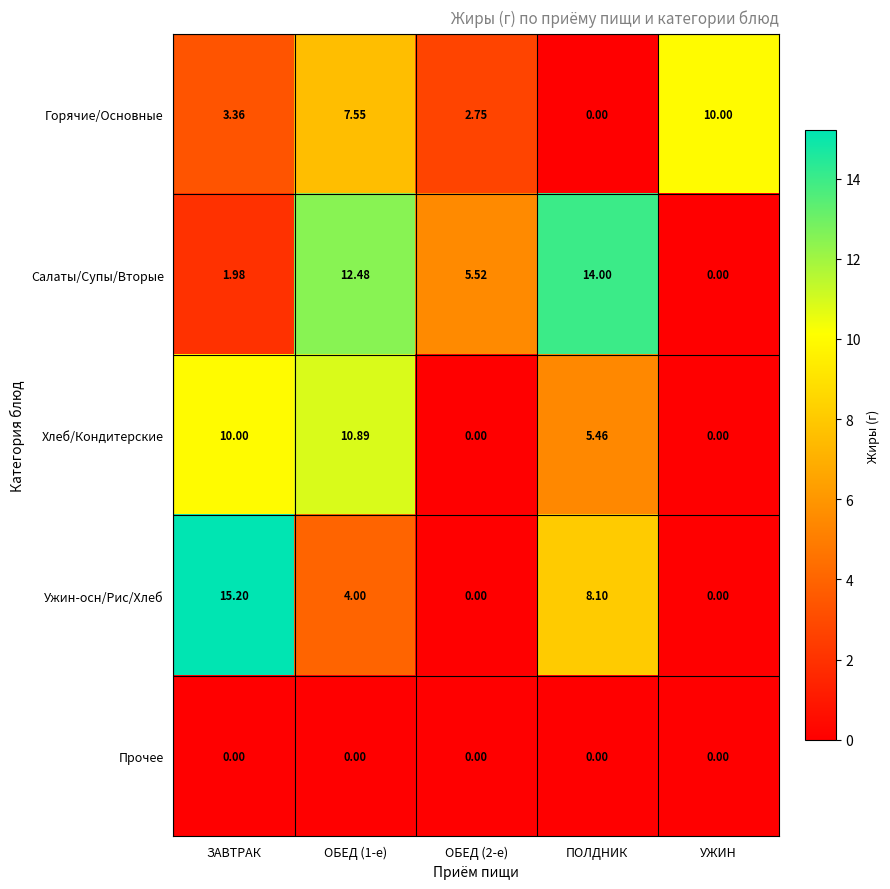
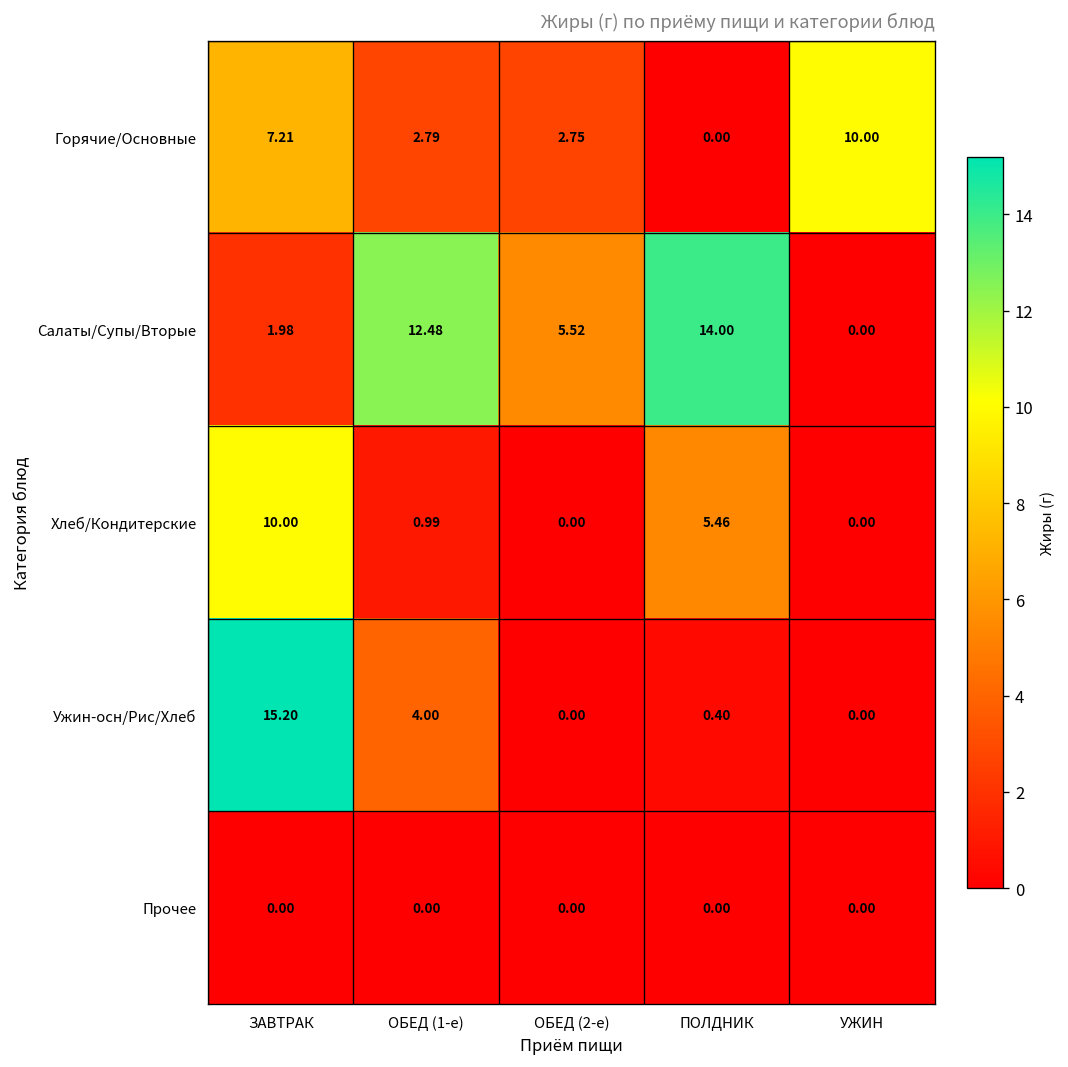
Горячие/Основные, ЗАВТРАК: 3.36 -> 7.21
Горячие/Основные, ОБЕД (1-е): 7.55 -> 2.79
Хлеб/Кондитерские, ОБЕД (1-е): 10.89 -> 0.99
Ужин-осн/Рис/Хлеб, ПОЛДНИК: 8.10 -> 0.40
